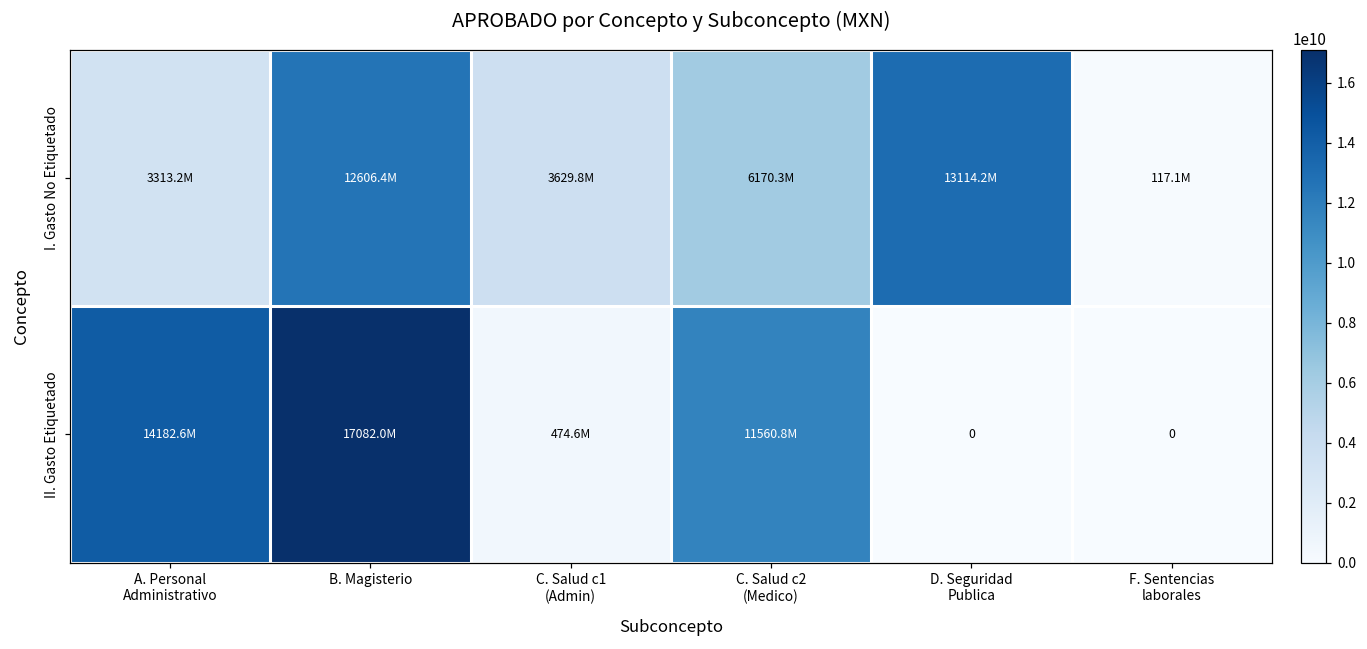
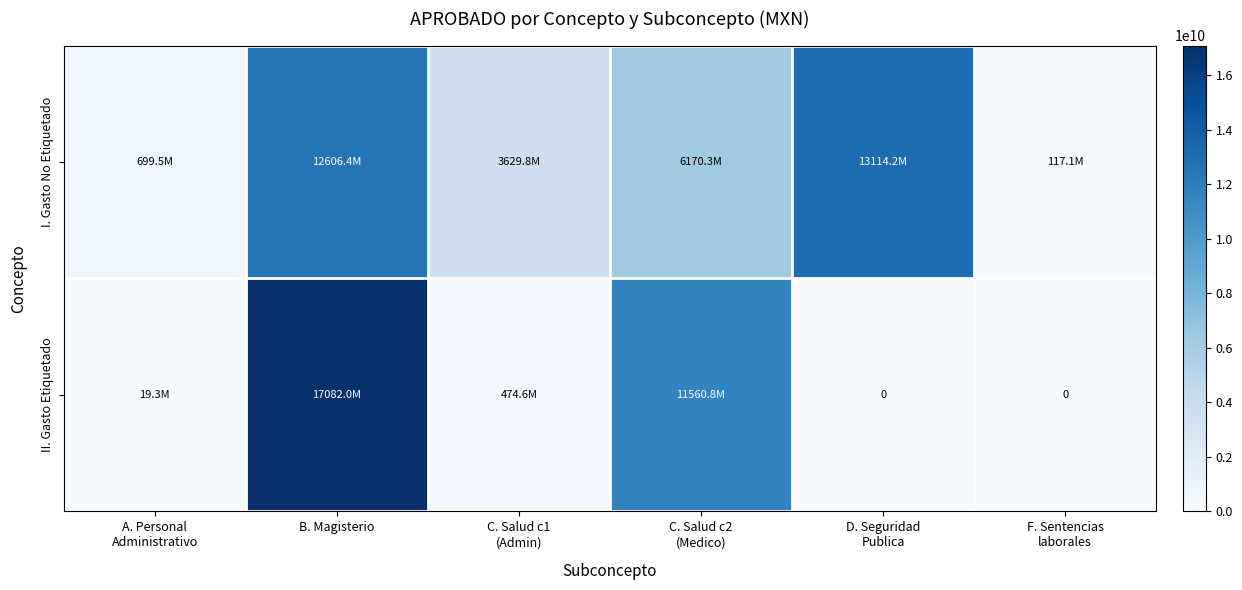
I. Gasto No Etiquetado, A. Personal Administrativo: 3313.2M -> 699.5M
II. Gasto Etiquetado, A. Personal Administrativo: 14182.6M -> 19.3M
